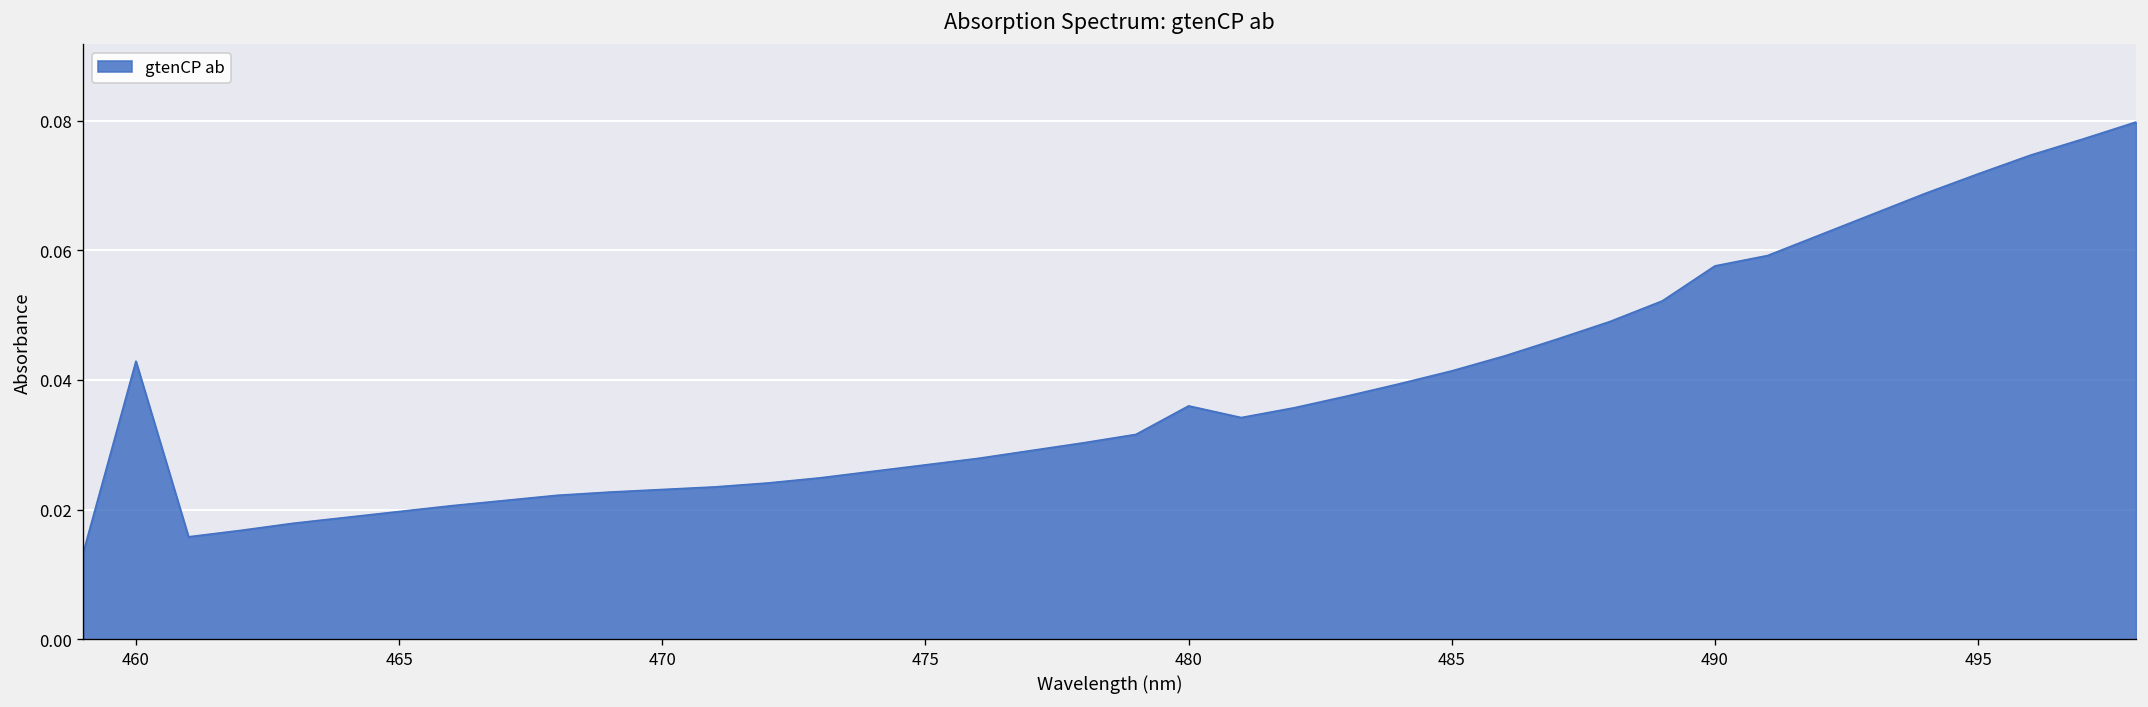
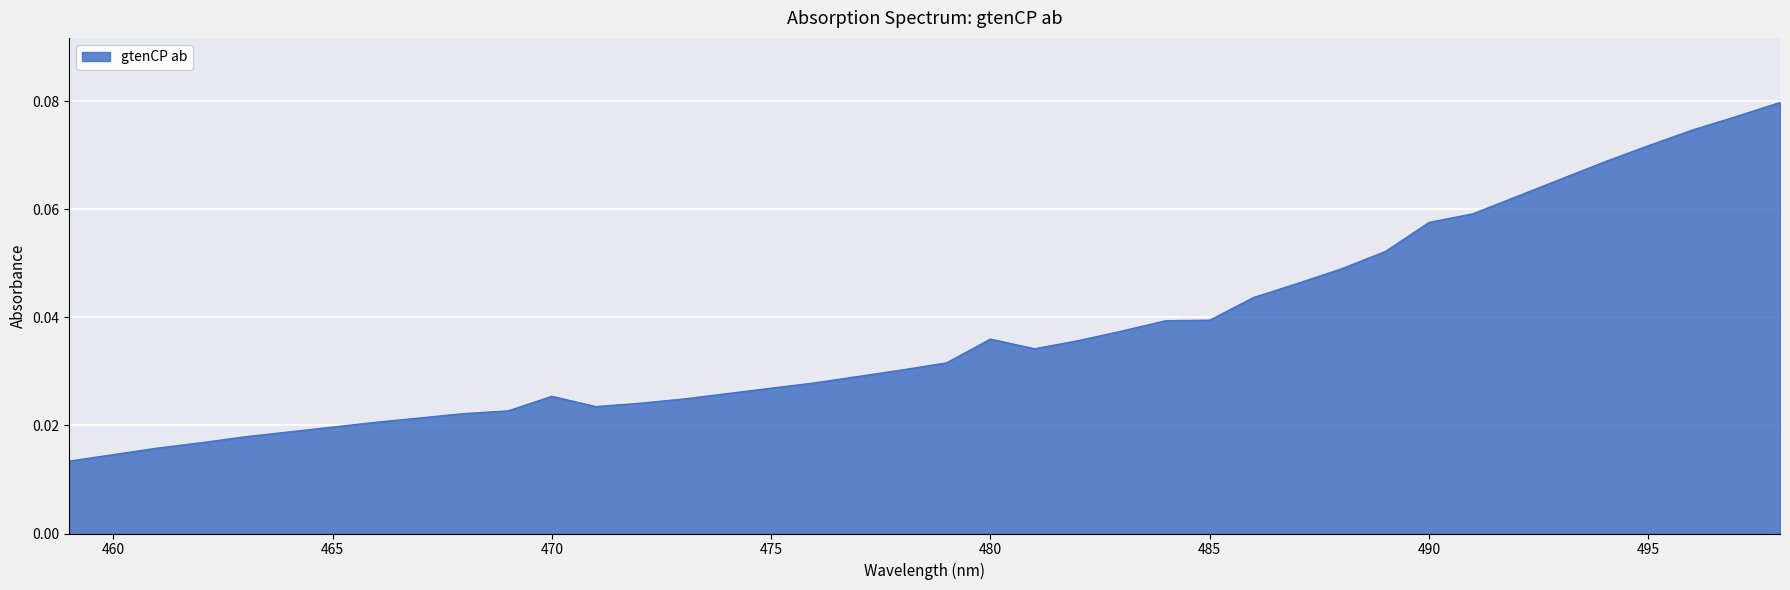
460: 0.043 -> 0.015
470: 0.023 -> 0.025
485: 0.041 -> 0.040
